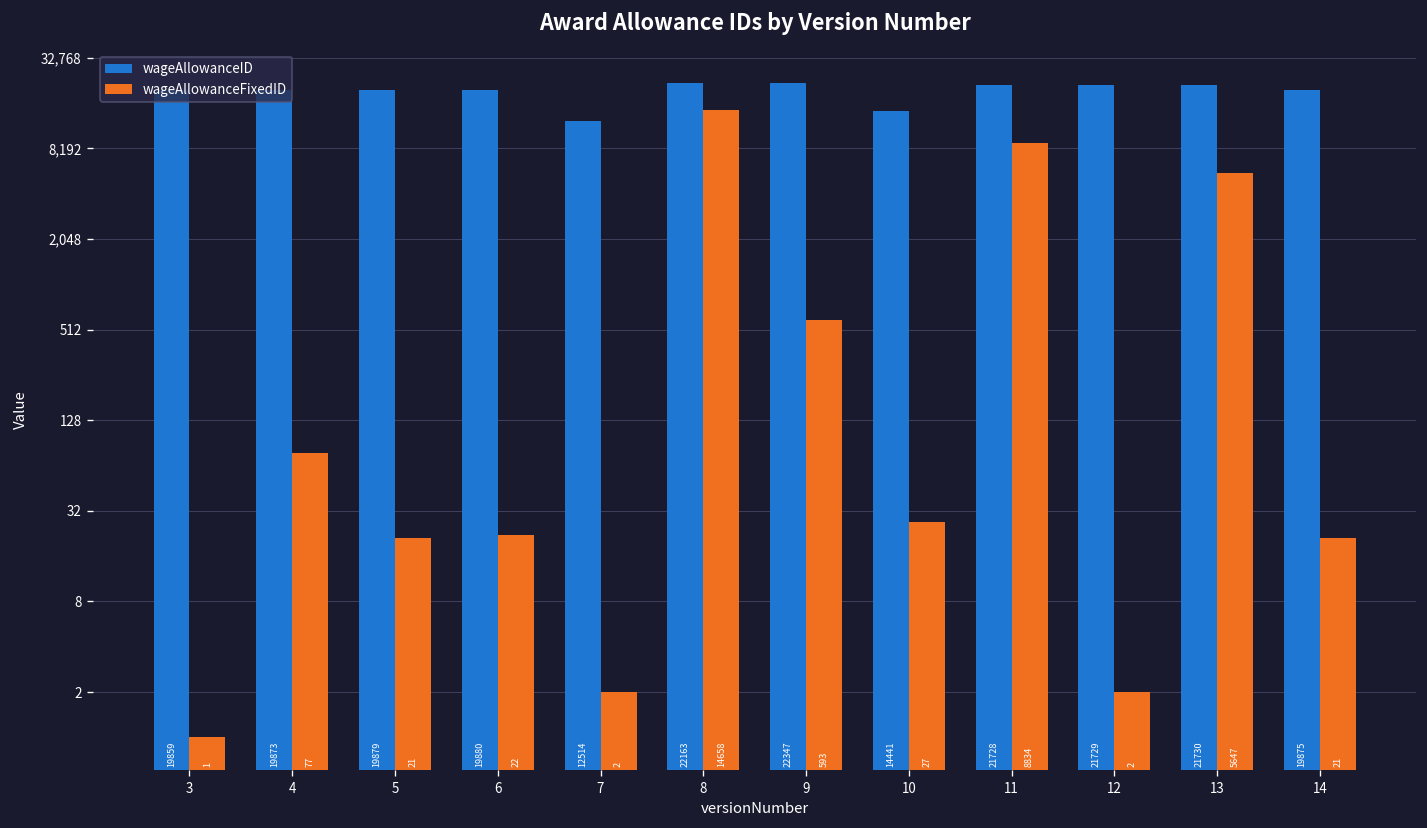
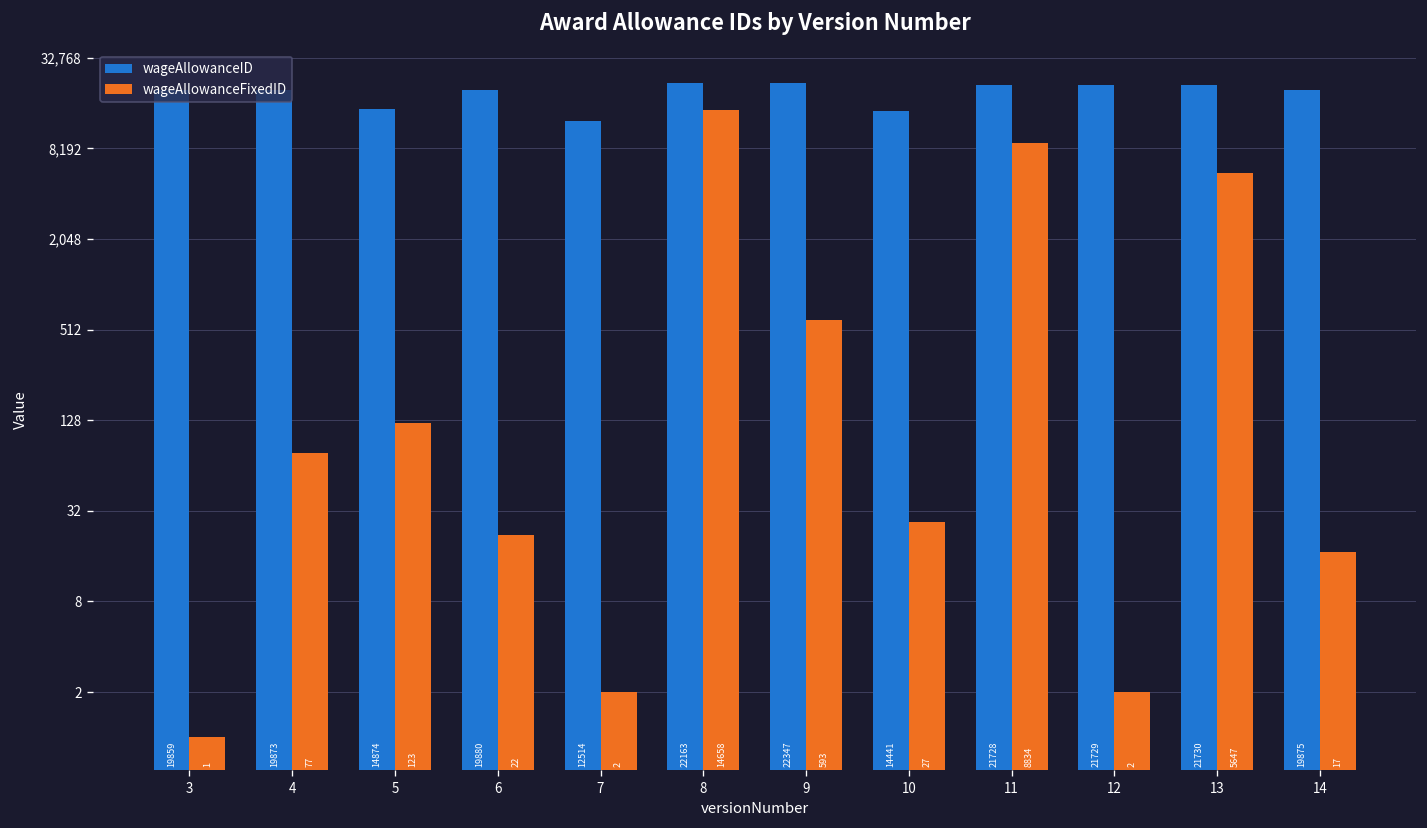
wageAllowanceID, 5: 19879 -> 14874
wageAllowanceFixedID, 5: 21 -> 123
wageAllowanceFixedID, 14: 21 -> 17
